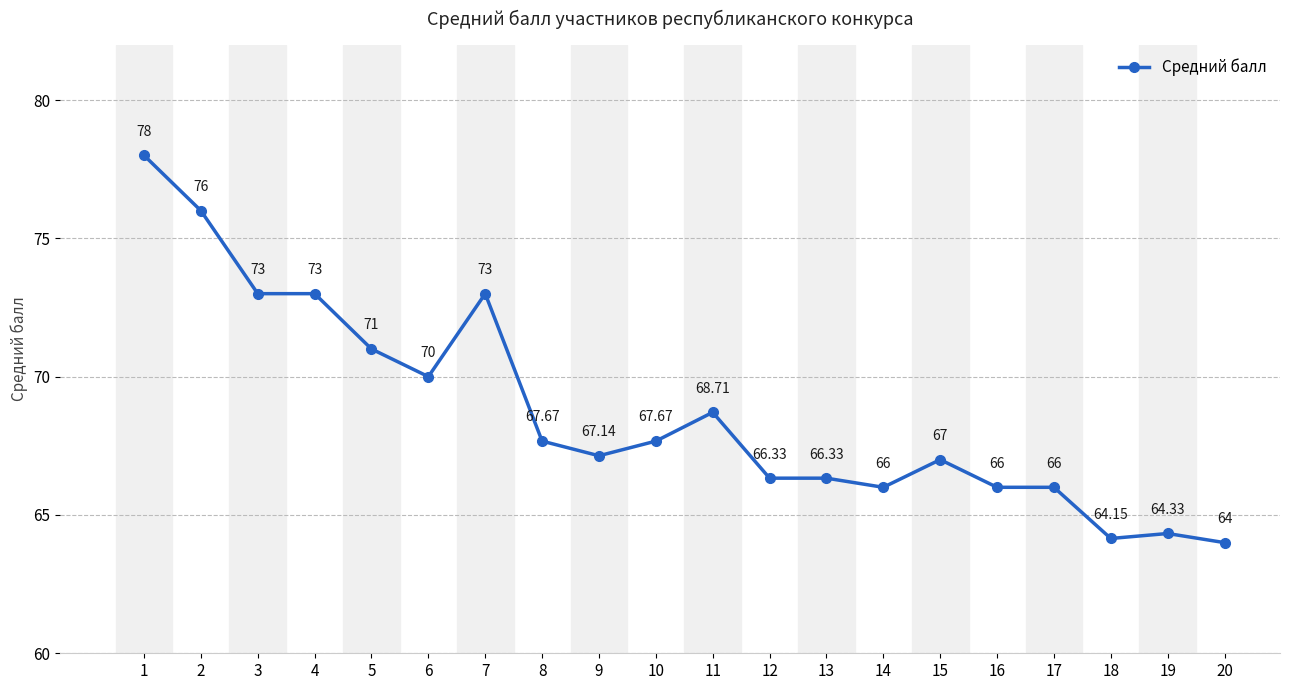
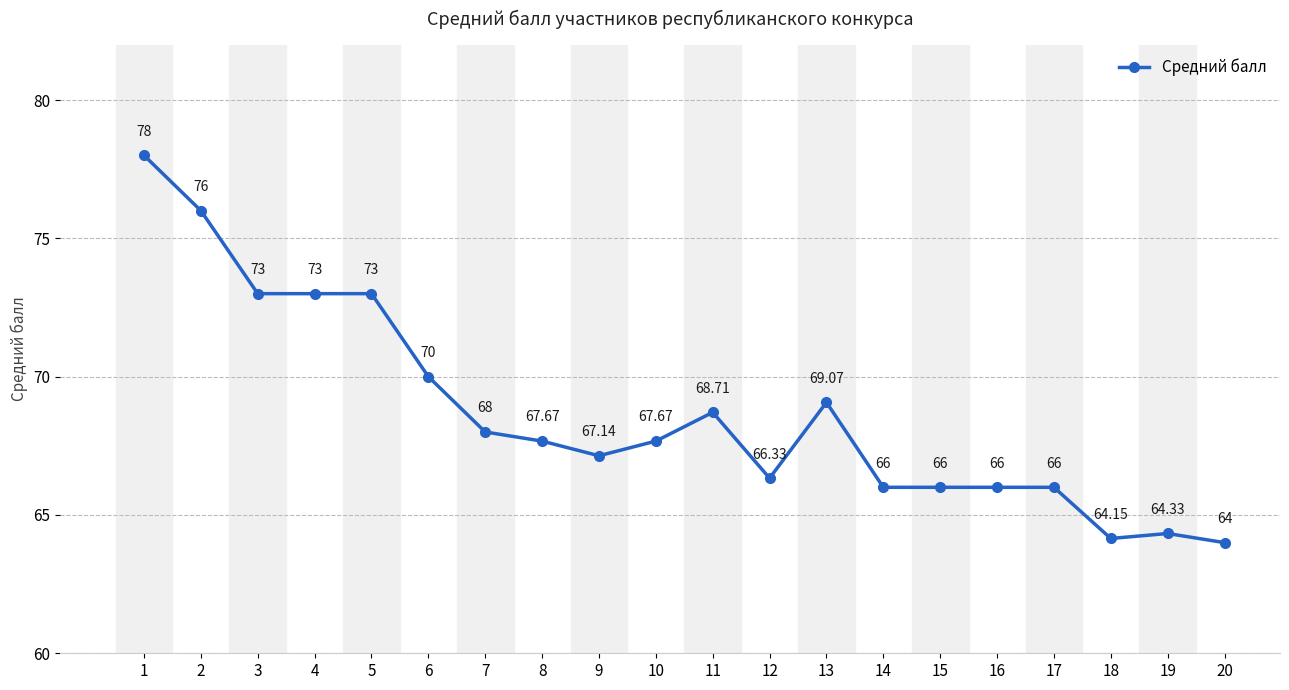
5: 71 -> 73
7: 73 -> 68
13: 66.33 -> 69.07
15: 67 -> 66
